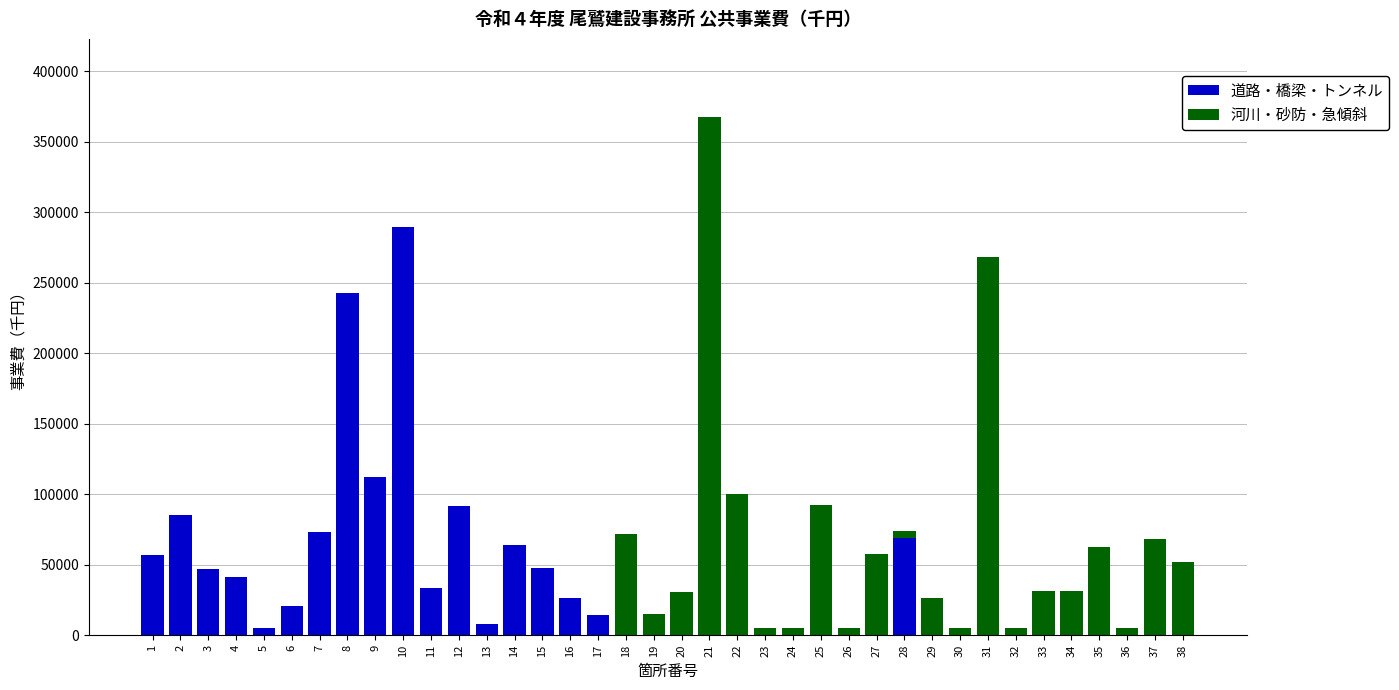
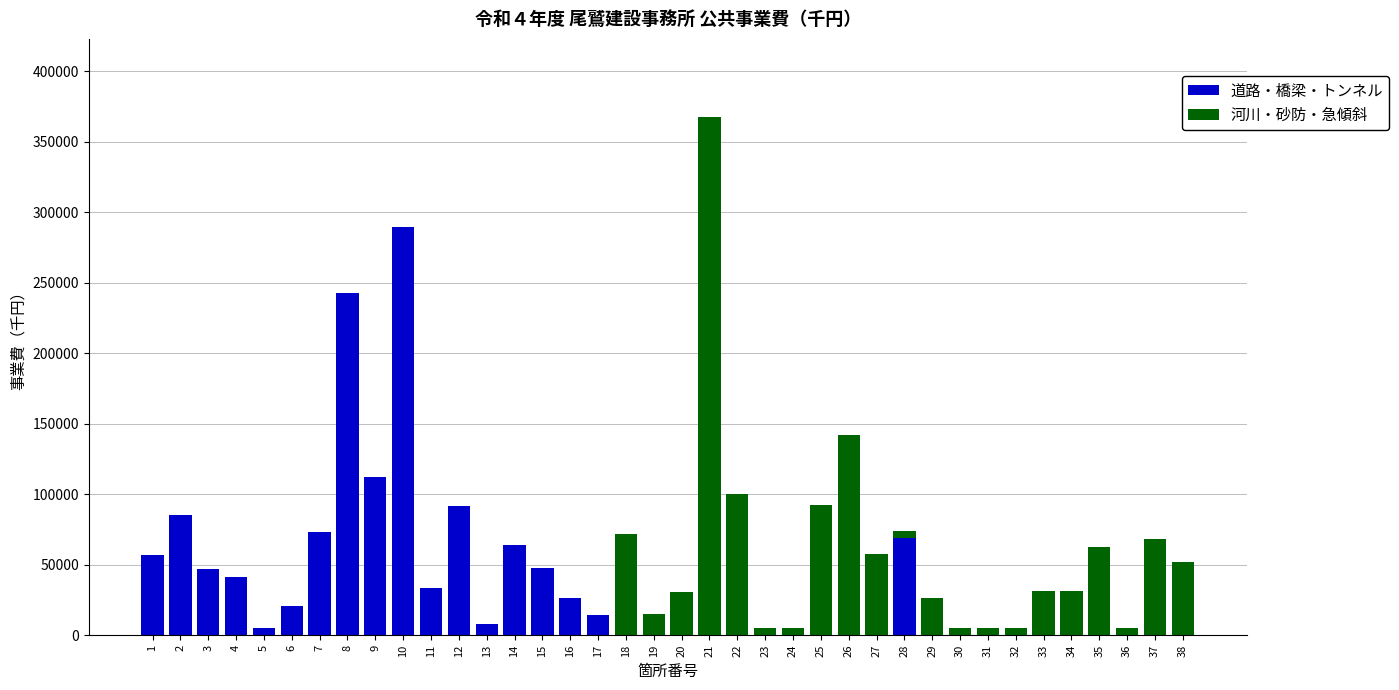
河川・砂防・急傾斜, 26: 5000 -> 142000
河川・砂防・急傾斜, 31: 268000 -> 5000
